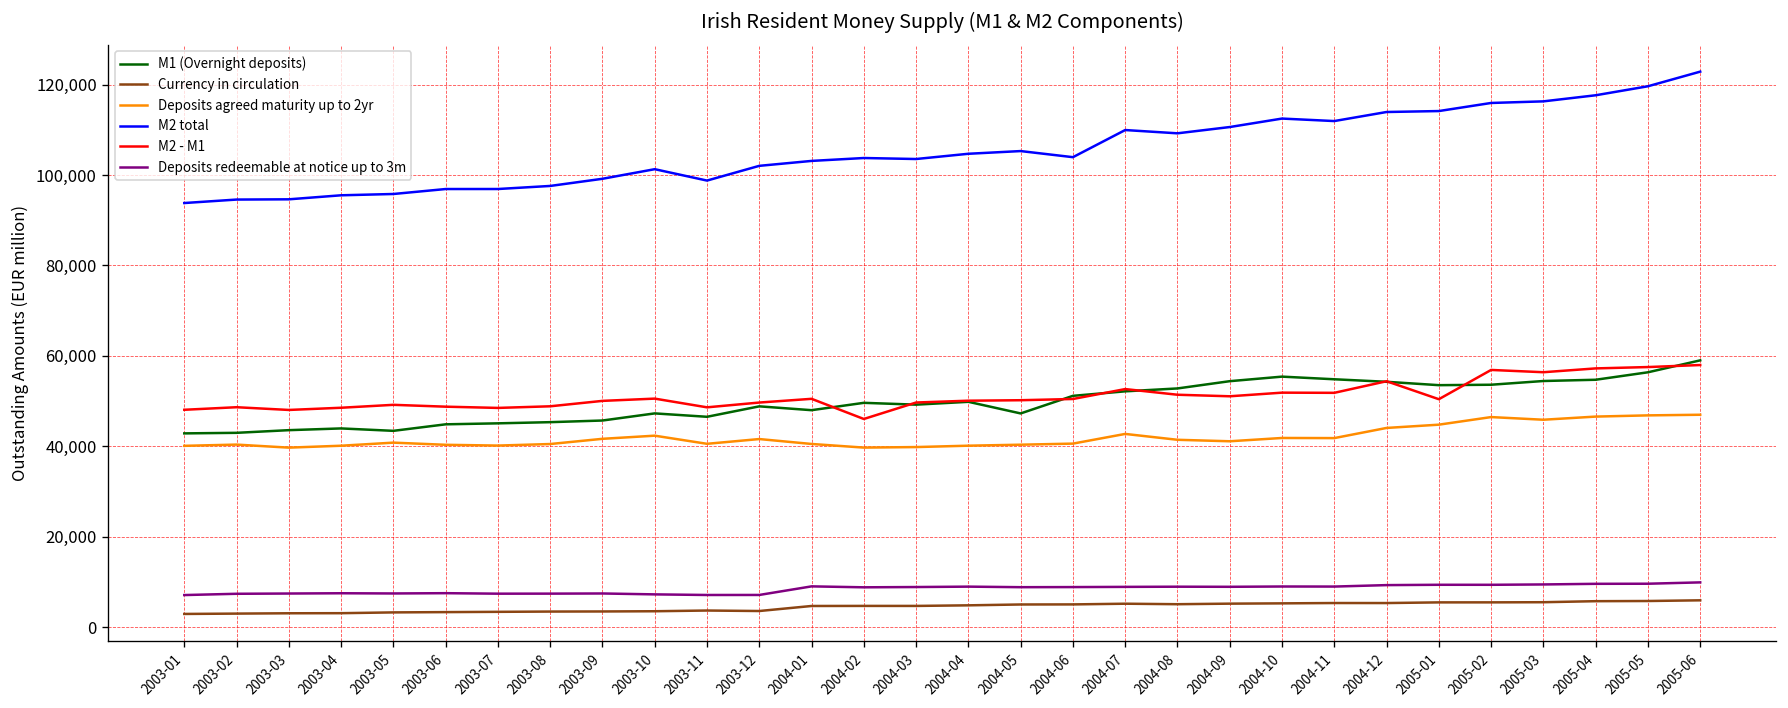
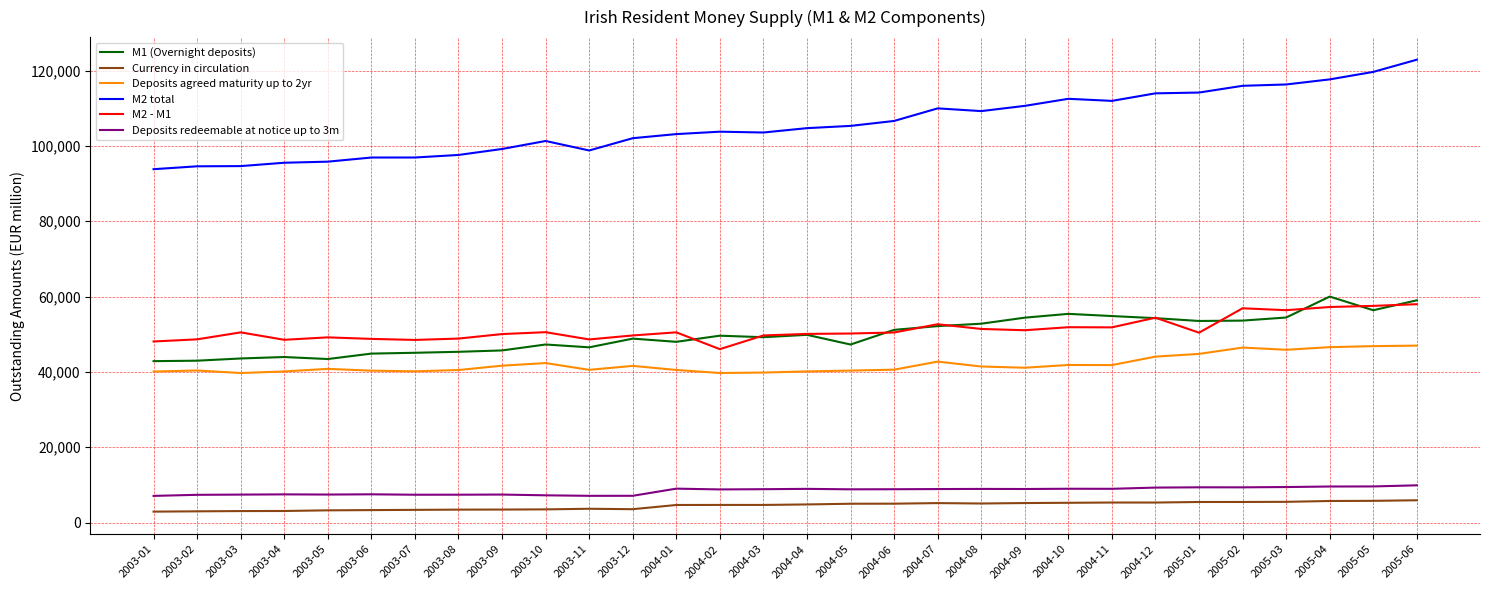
M2 - M1, 2003-03: 48,000 -> 50,000
M2 total, 2004-06: 104,000 -> 107,000
M1 (Overnight deposits), 2005-04: 55,000 -> 60,000
